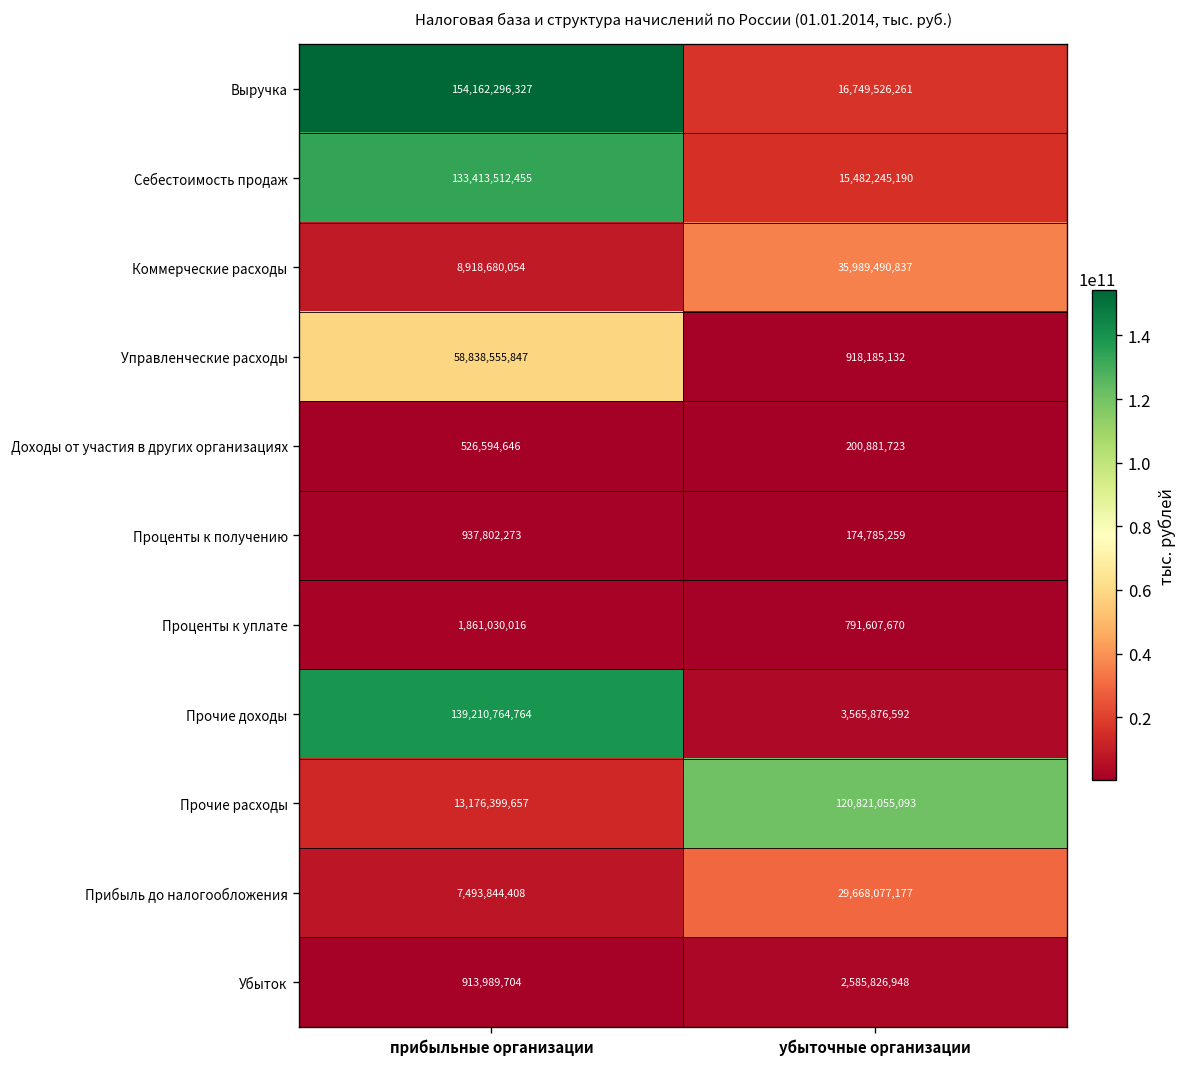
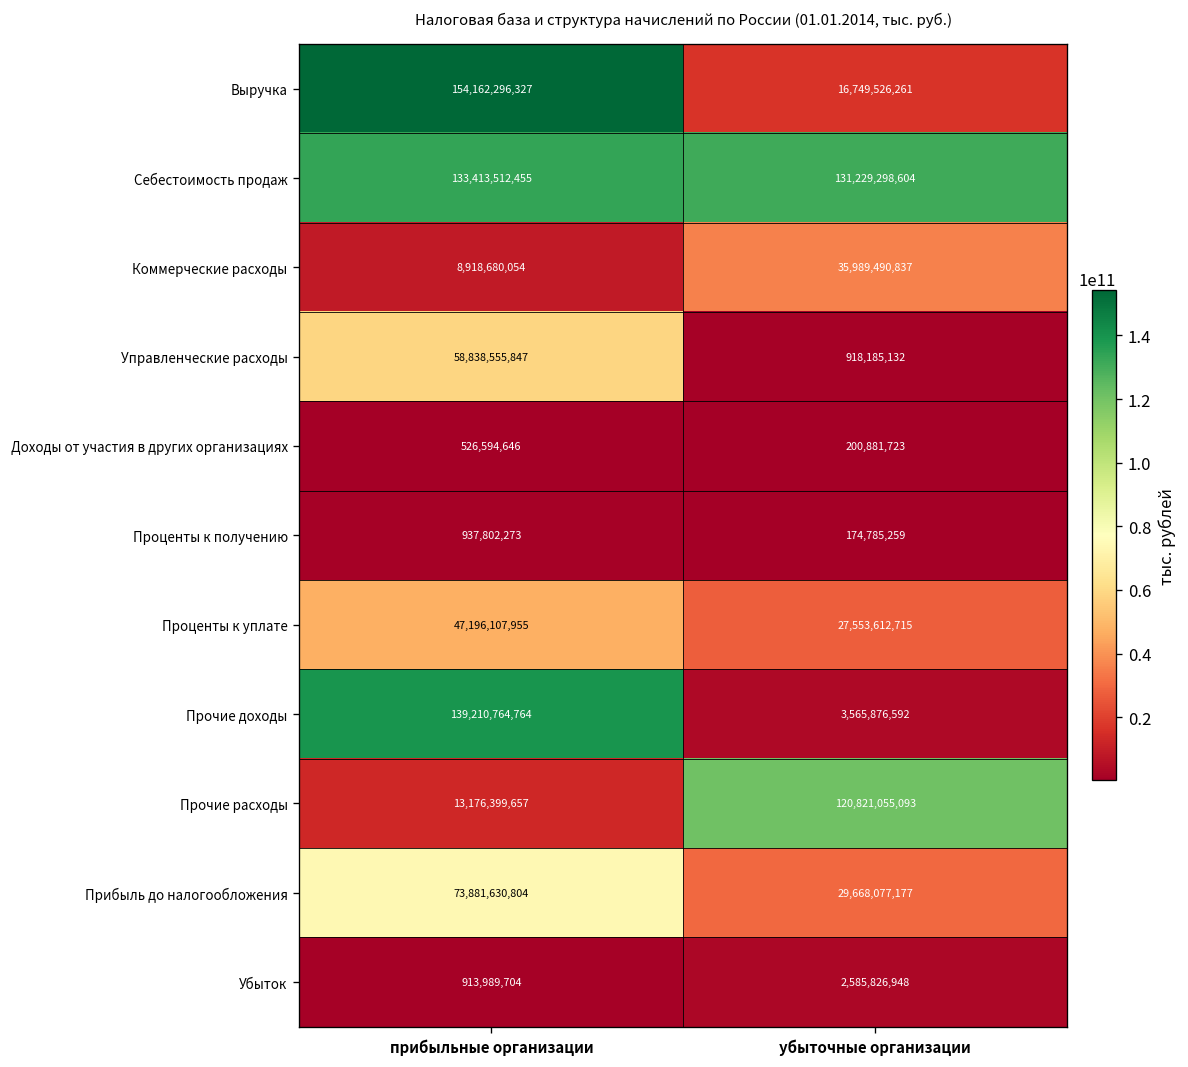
Себестоимость продаж, убыточные организации: 15,482,245,190 -> 131,229,298,604
Проценты к уплате, прибыльные организации: 1,861,030,016 -> 47,196,107,955
Проценты к уплате, убыточные организации: 791,607,670 -> 27,553,612,715
Прибыль до налогообложения, прибыльные организации: 7,493,844,408 -> 73,881,630,804
